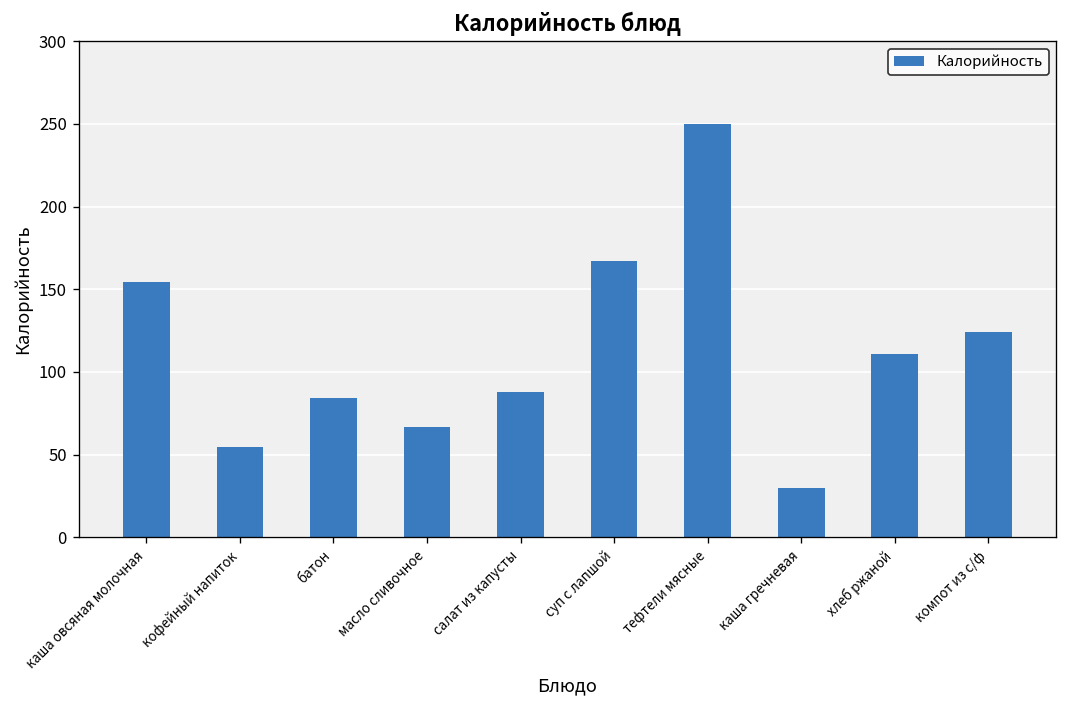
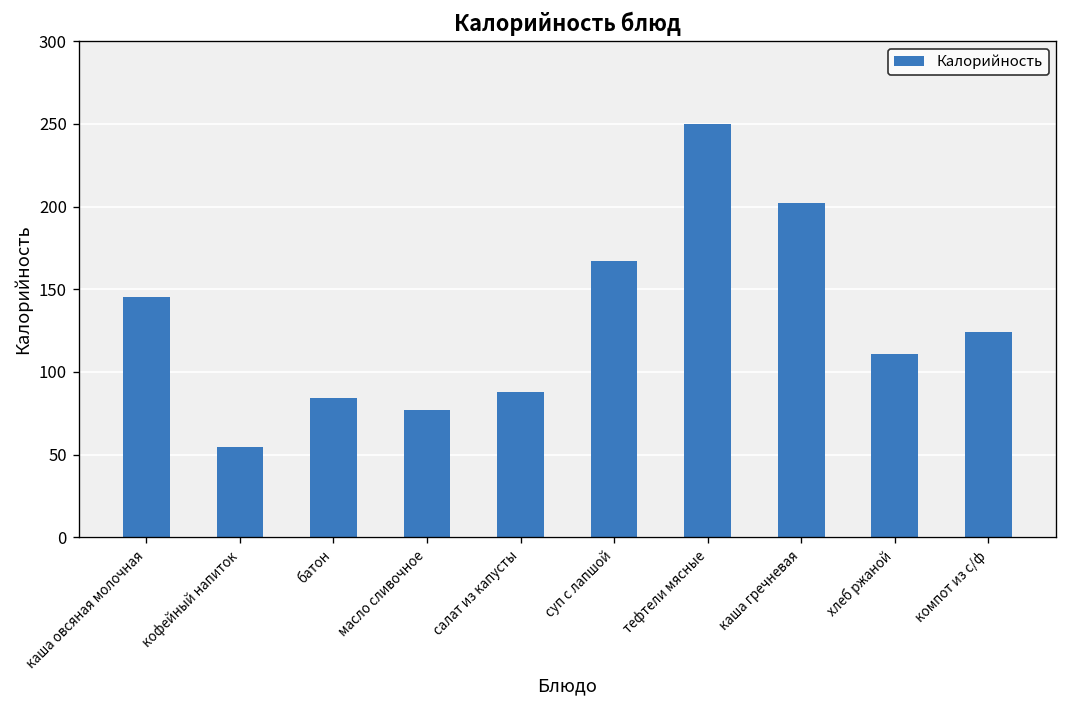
каша овсяная молочная: 155 -> 146
масло сливочное: 67 -> 77
каша гречневая: 30 -> 202
